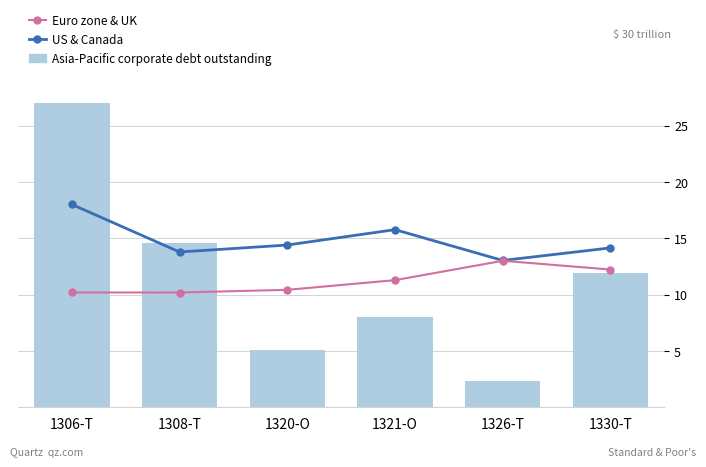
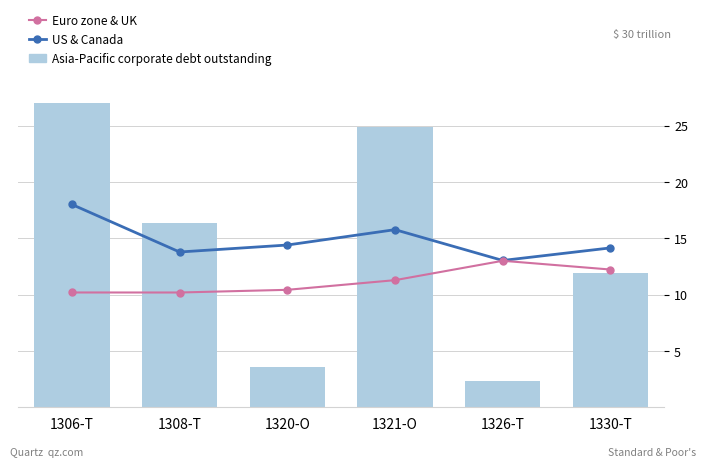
Asia-Pacific corporate debt outstanding, 1308-T: 14.6 -> 16.4
Asia-Pacific corporate debt outstanding, 1320-O: 5.1 -> 3.6
Asia-Pacific corporate debt outstanding, 1321-O: 8.0 -> 24.9
